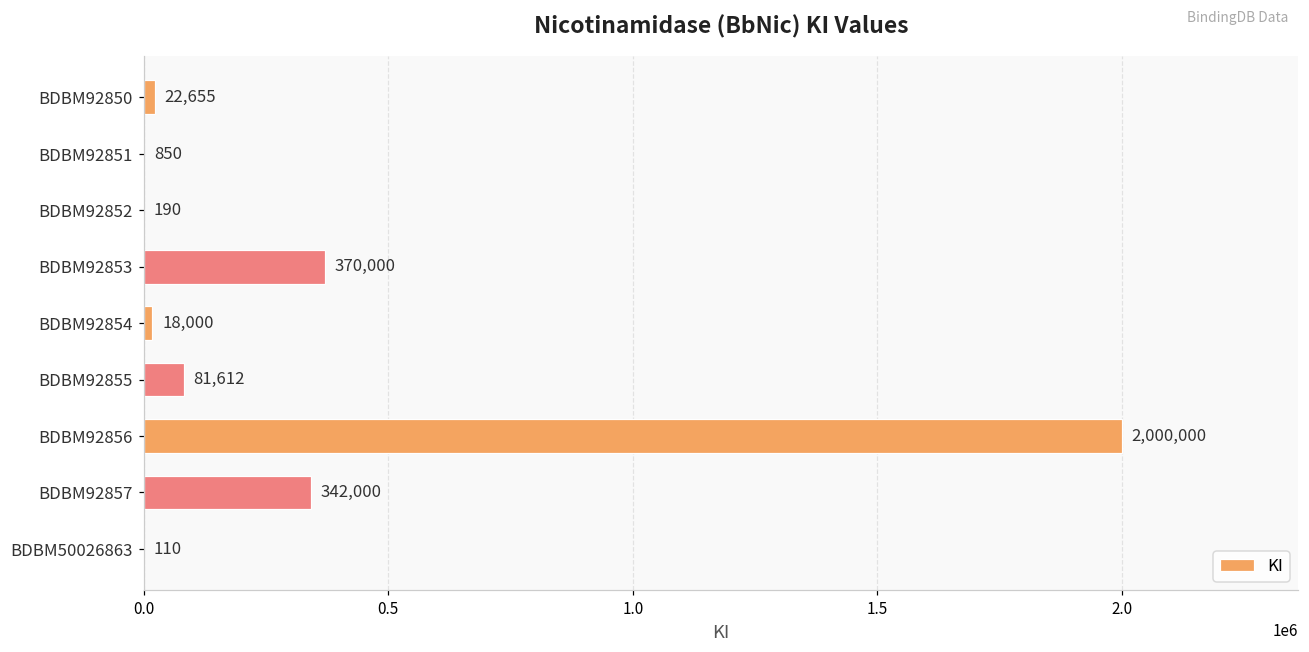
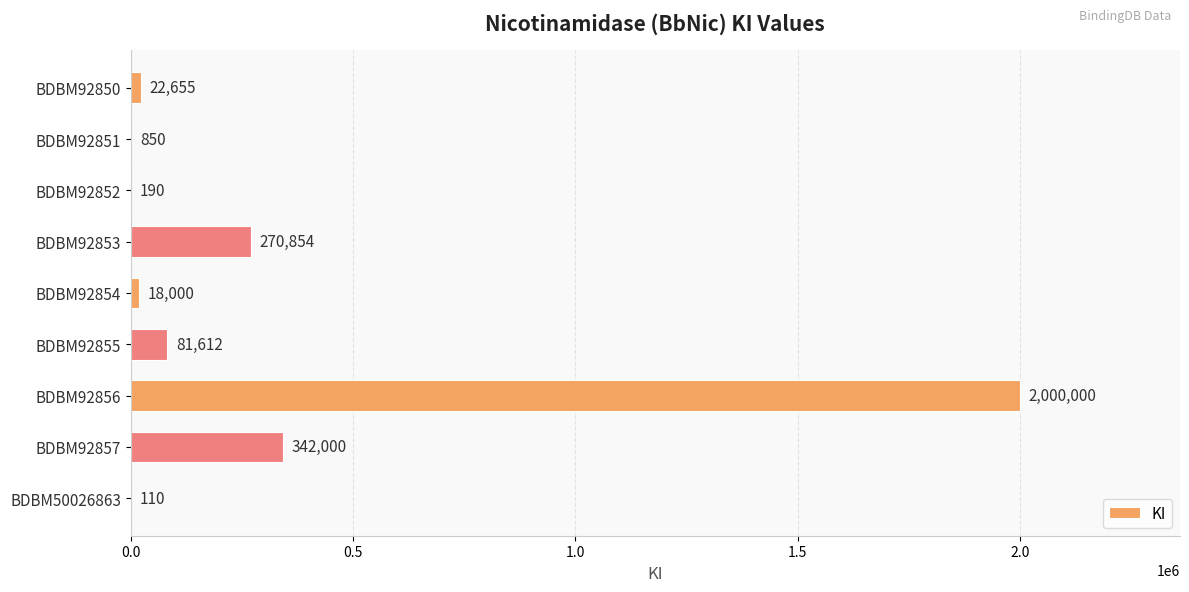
BDBM92853: 370,000 -> 270,854
